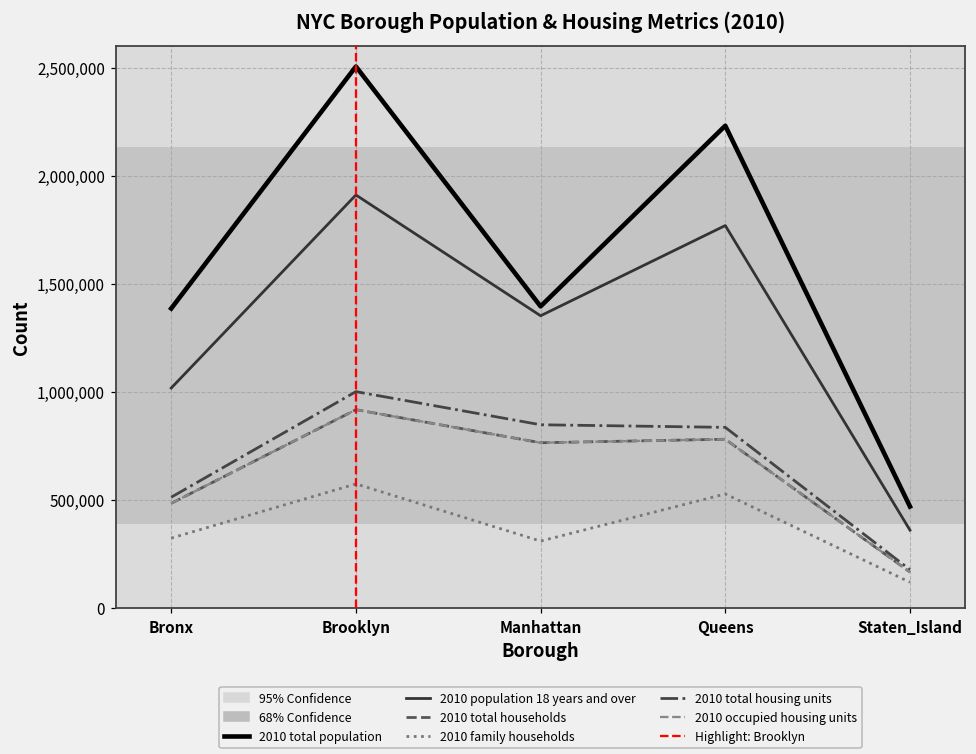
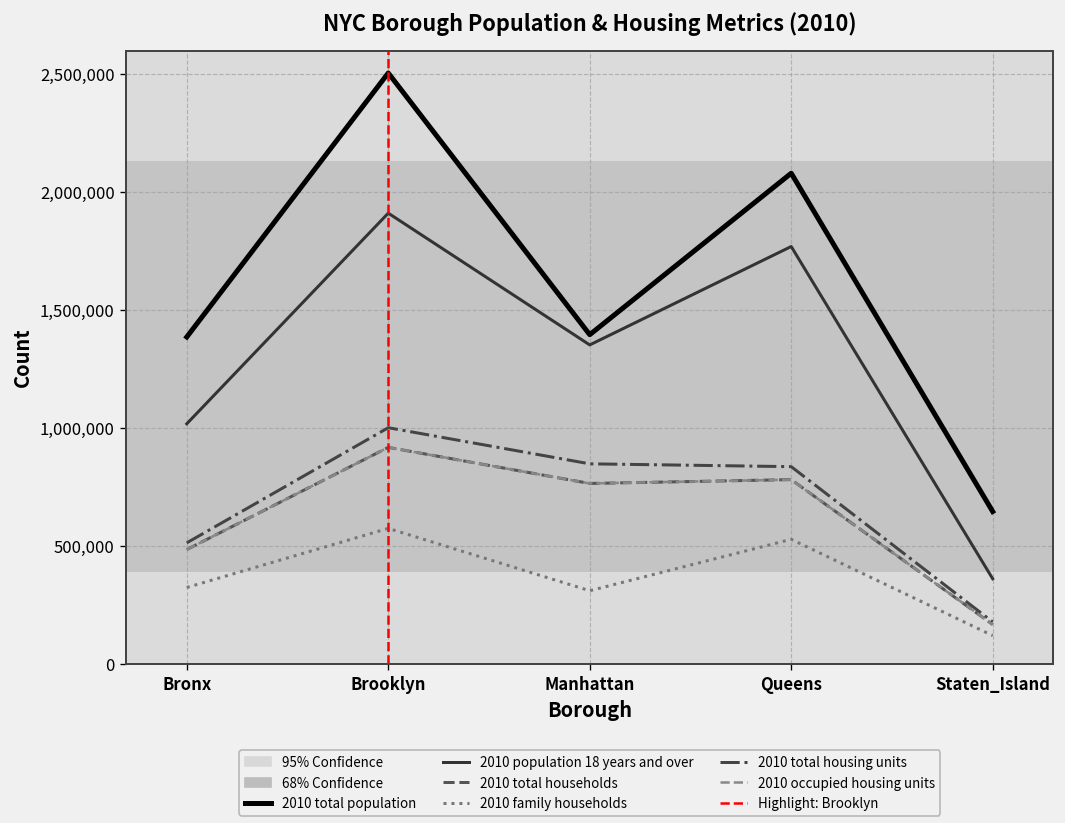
2010 total population, Queens: 2,230,000 -> 2,080,000
2010 total population, Staten_Island: 470,000 -> 640,000
